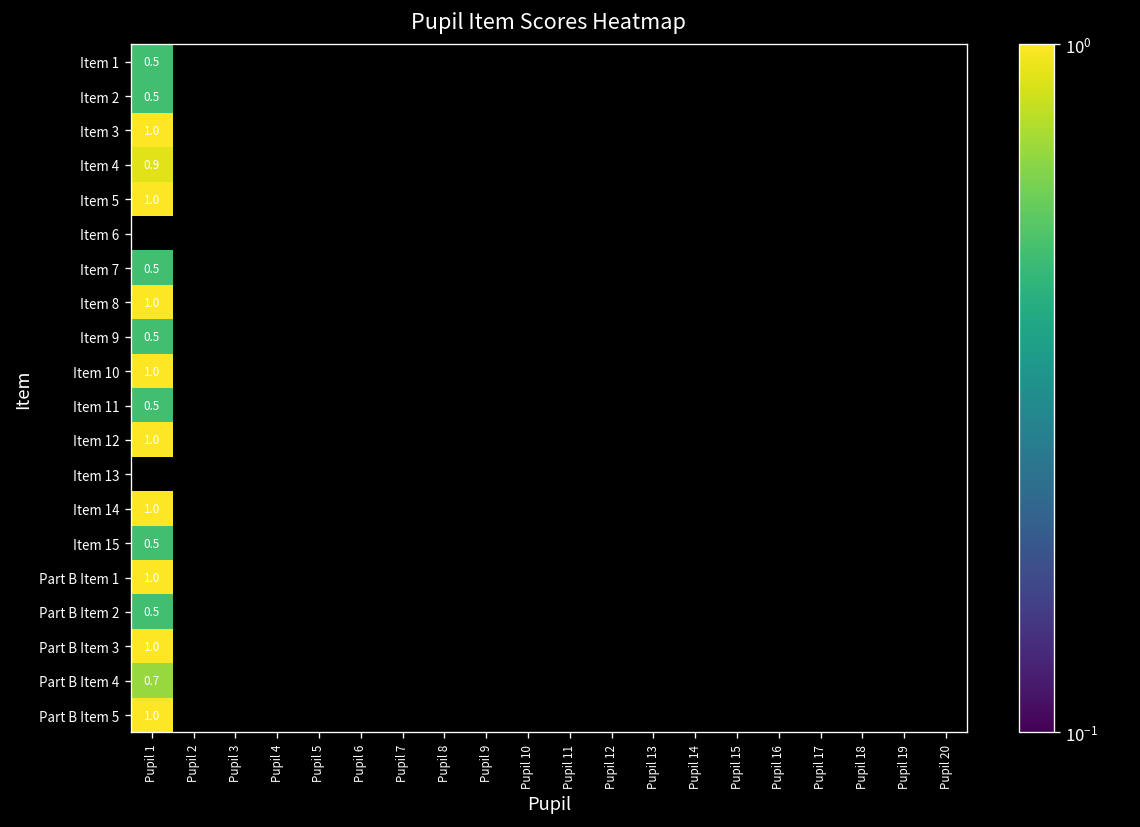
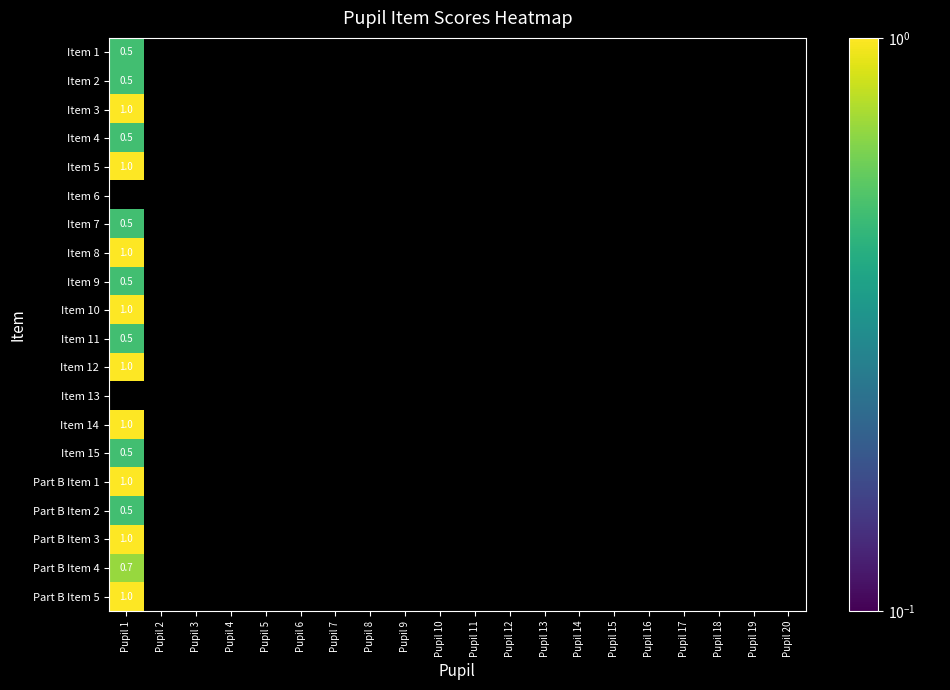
Item 4, Pupil 1: 0.9 -> 0.5
